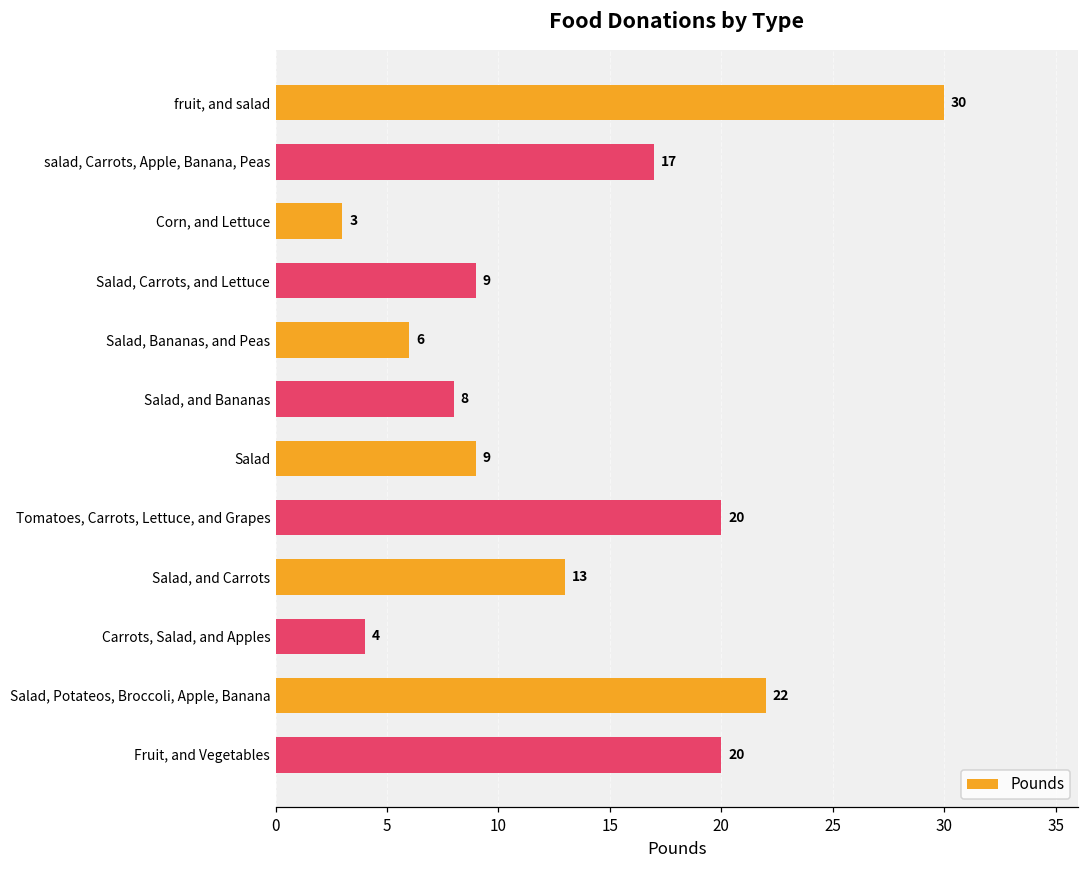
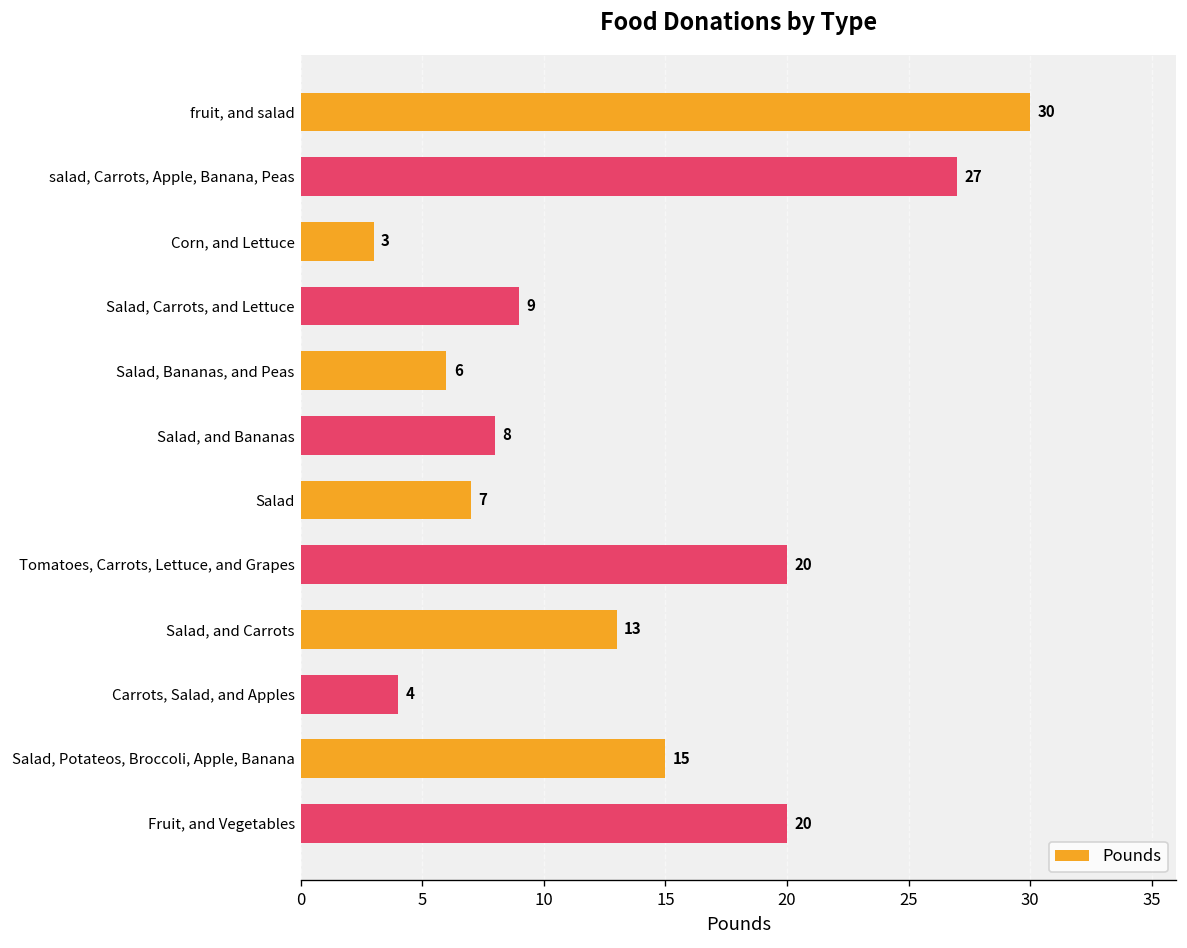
salad, Carrots, Apple, Banana, Peas: 17 -> 27
Salad: 9 -> 7
Salad, Potateos, Broccoli, Apple, Banana: 22 -> 15
